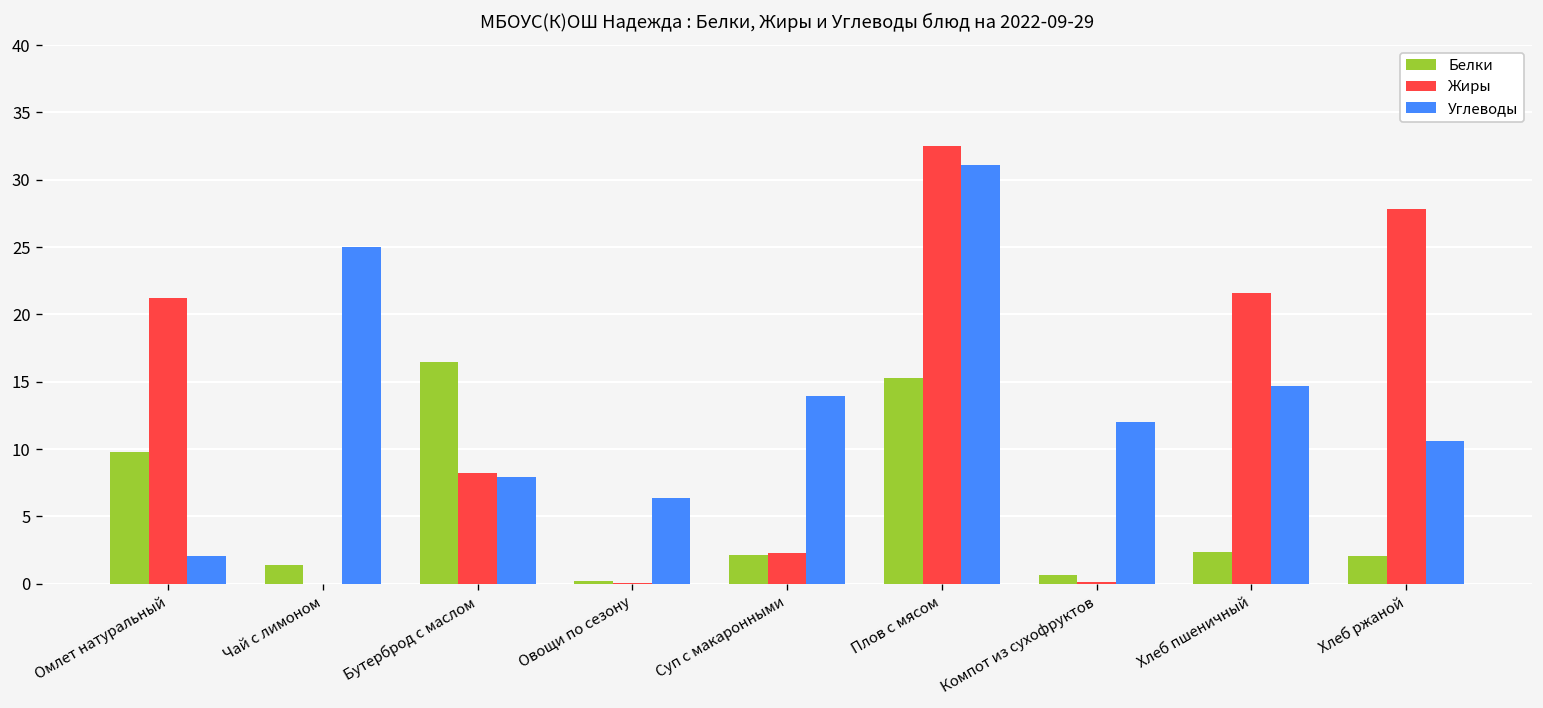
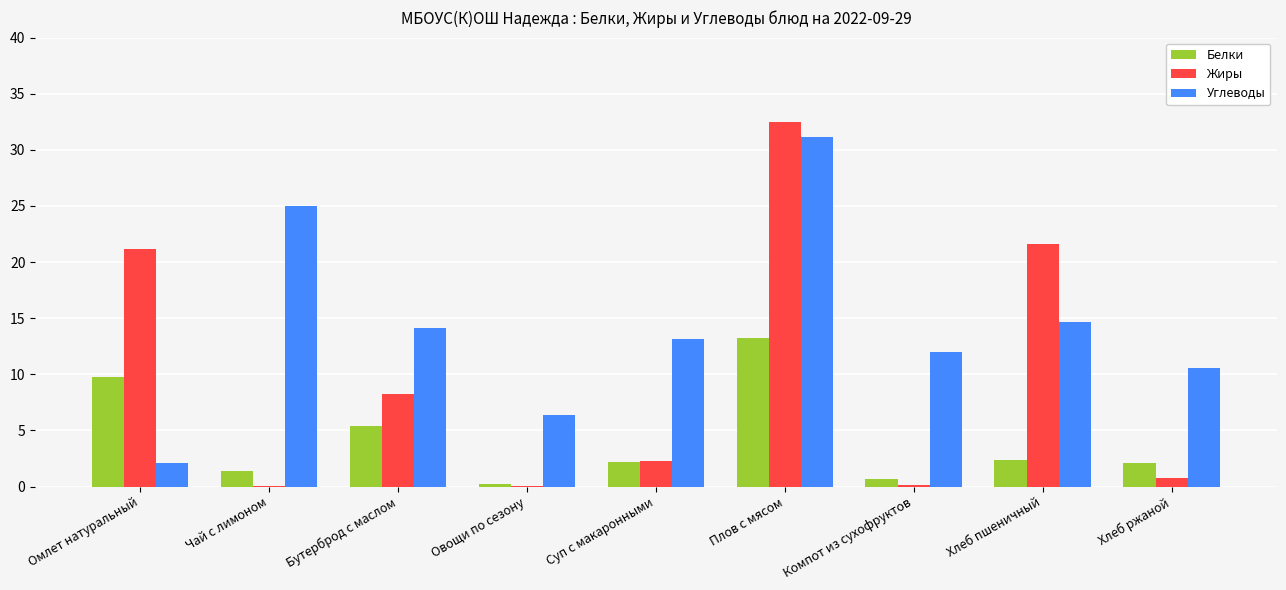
Белки, Бутерброд с маслом: 16.5 -> 5.4
Углеводы, Бутерброд с маслом: 7.9 -> 14.1
Углеводы, Суп с макаронными: 14.0 -> 13.2
Белки, Плов с мясом: 15.3 -> 13.2
Жиры, Хлеб ржаной: 27.8 -> 0.8
